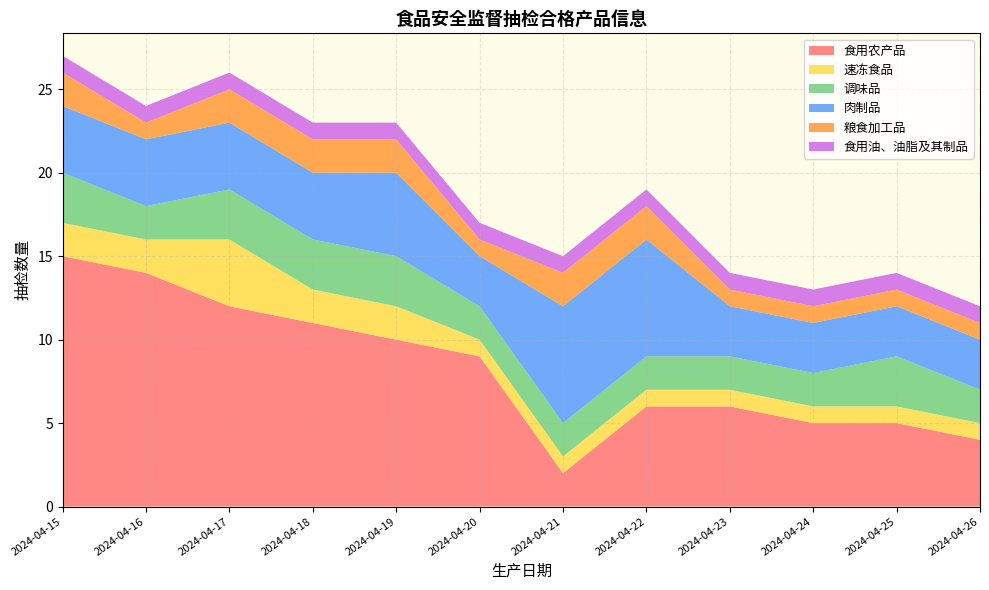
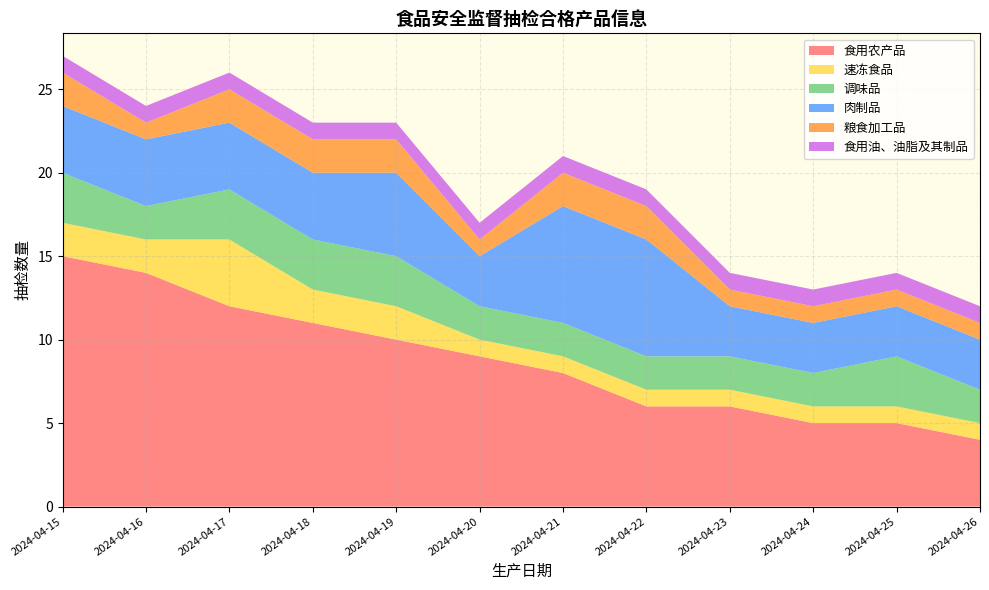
食用农产品, 2024-04-21: 2 -> 8
